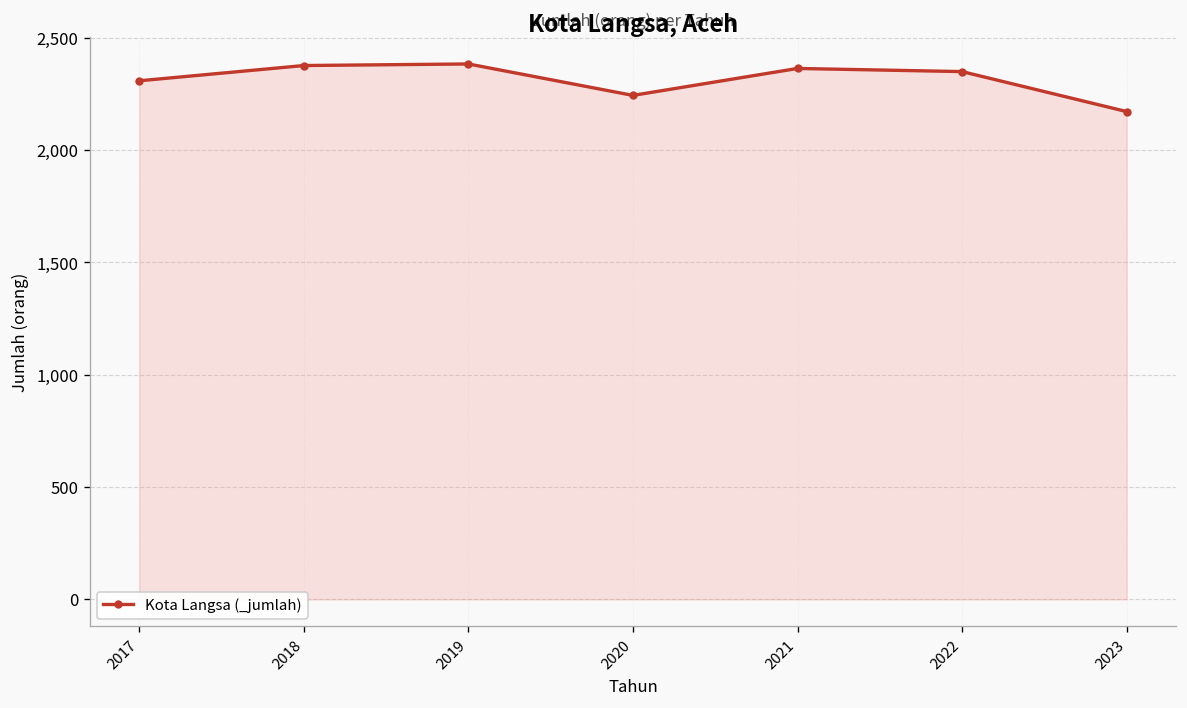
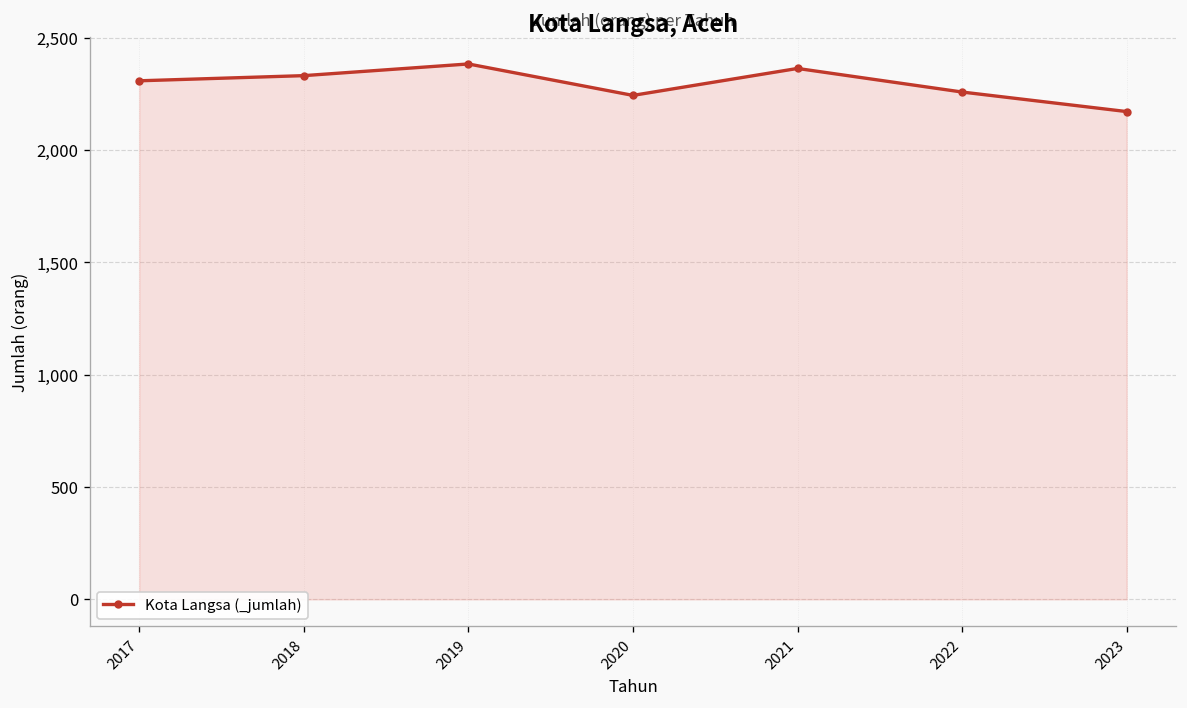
2018: 2,380 -> 2,330
2022: 2,350 -> 2,260
